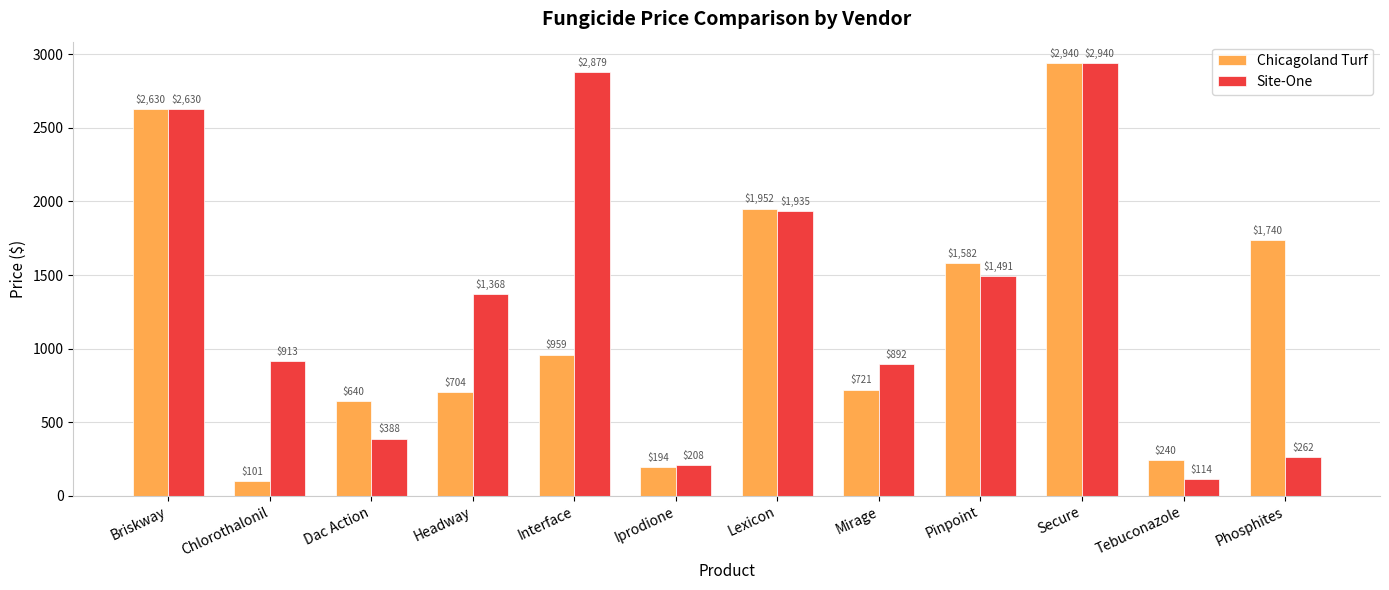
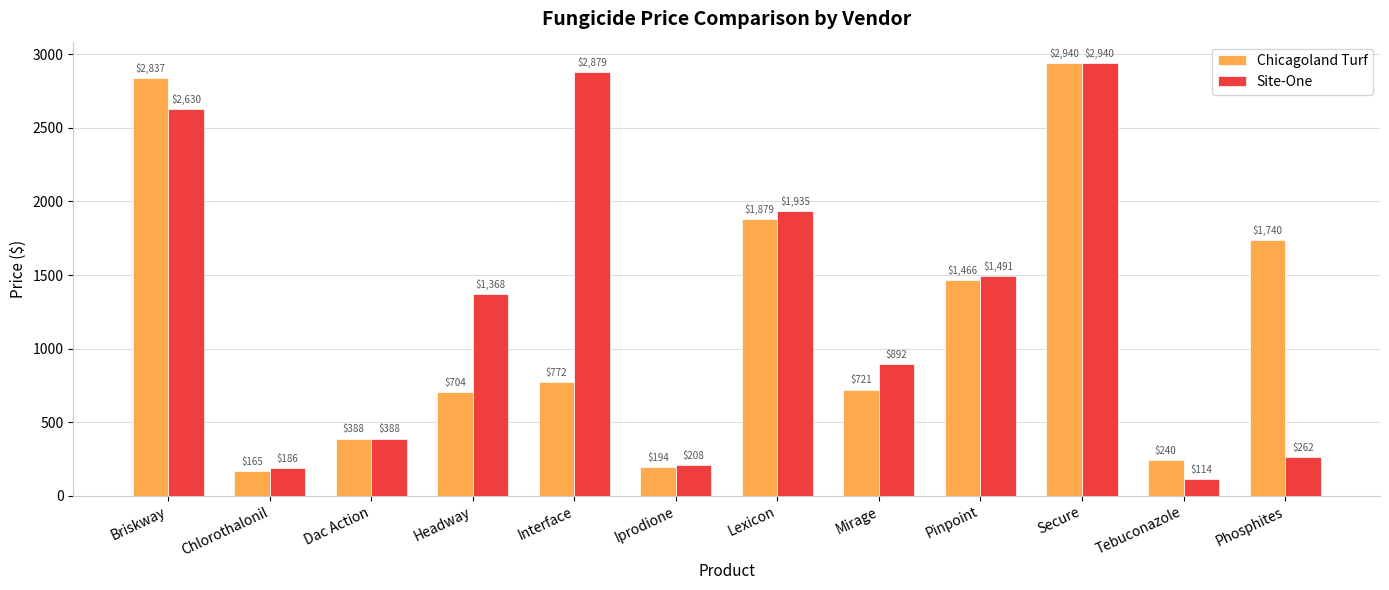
Chicagoland Turf, Briskway: $2,630 -> $2,837
Chicagoland Turf, Chlorothalonil: $101 -> $165
Site-One, Chlorothalonil: $913 -> $186
Chicagoland Turf, Dac Action: $640 -> $388
Chicagoland Turf, Interface: $959 -> $772
Chicagoland Turf, Lexicon: $1,952 -> $1,879
Chicagoland Turf, Pinpoint: $1,582 -> $1,466
